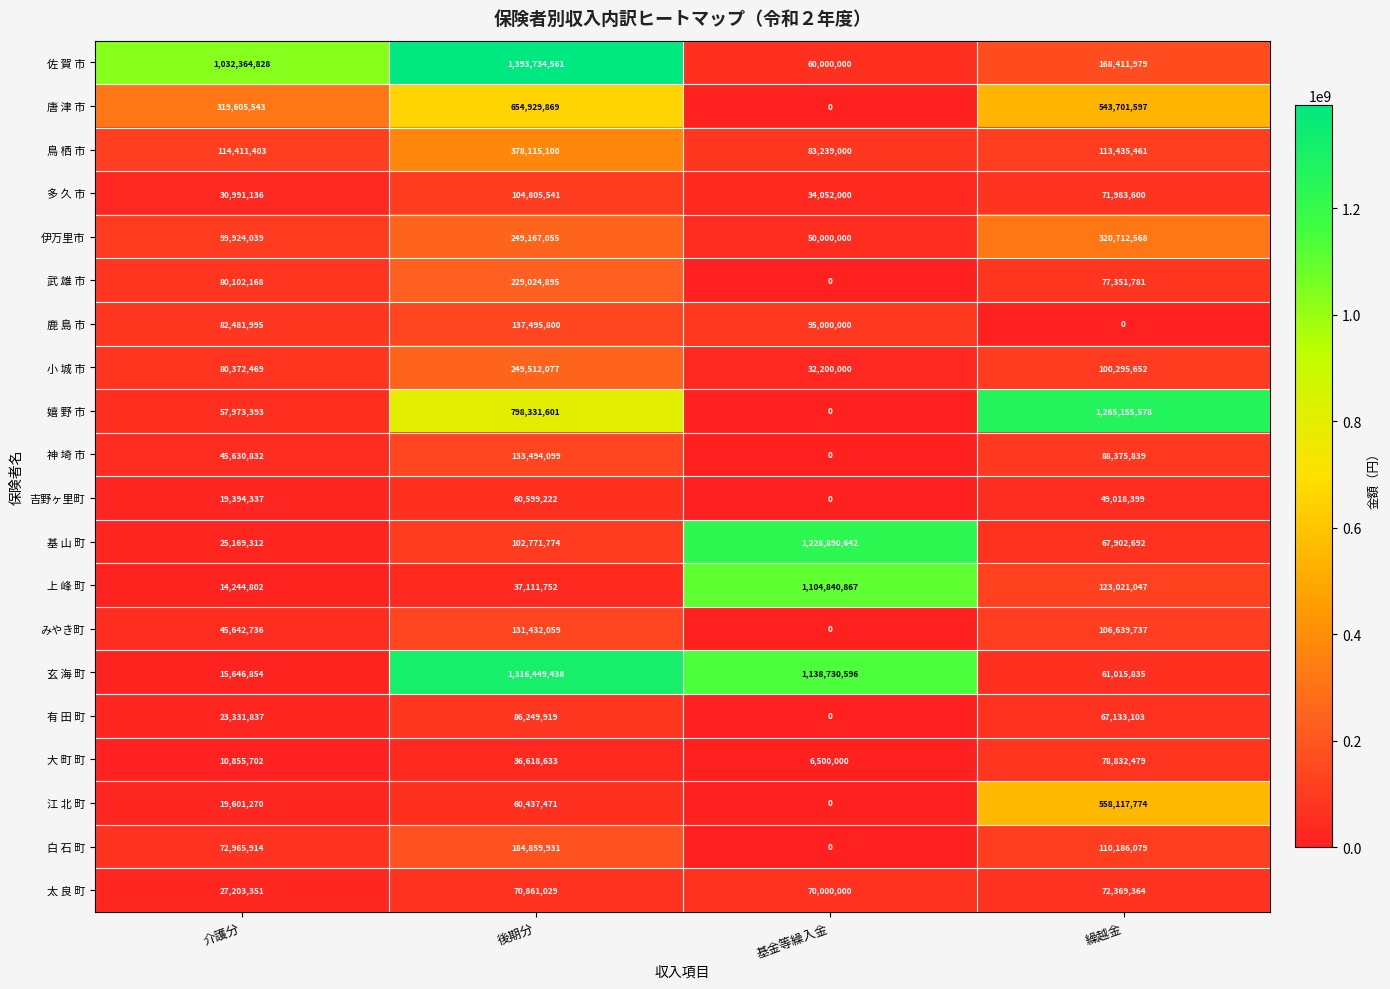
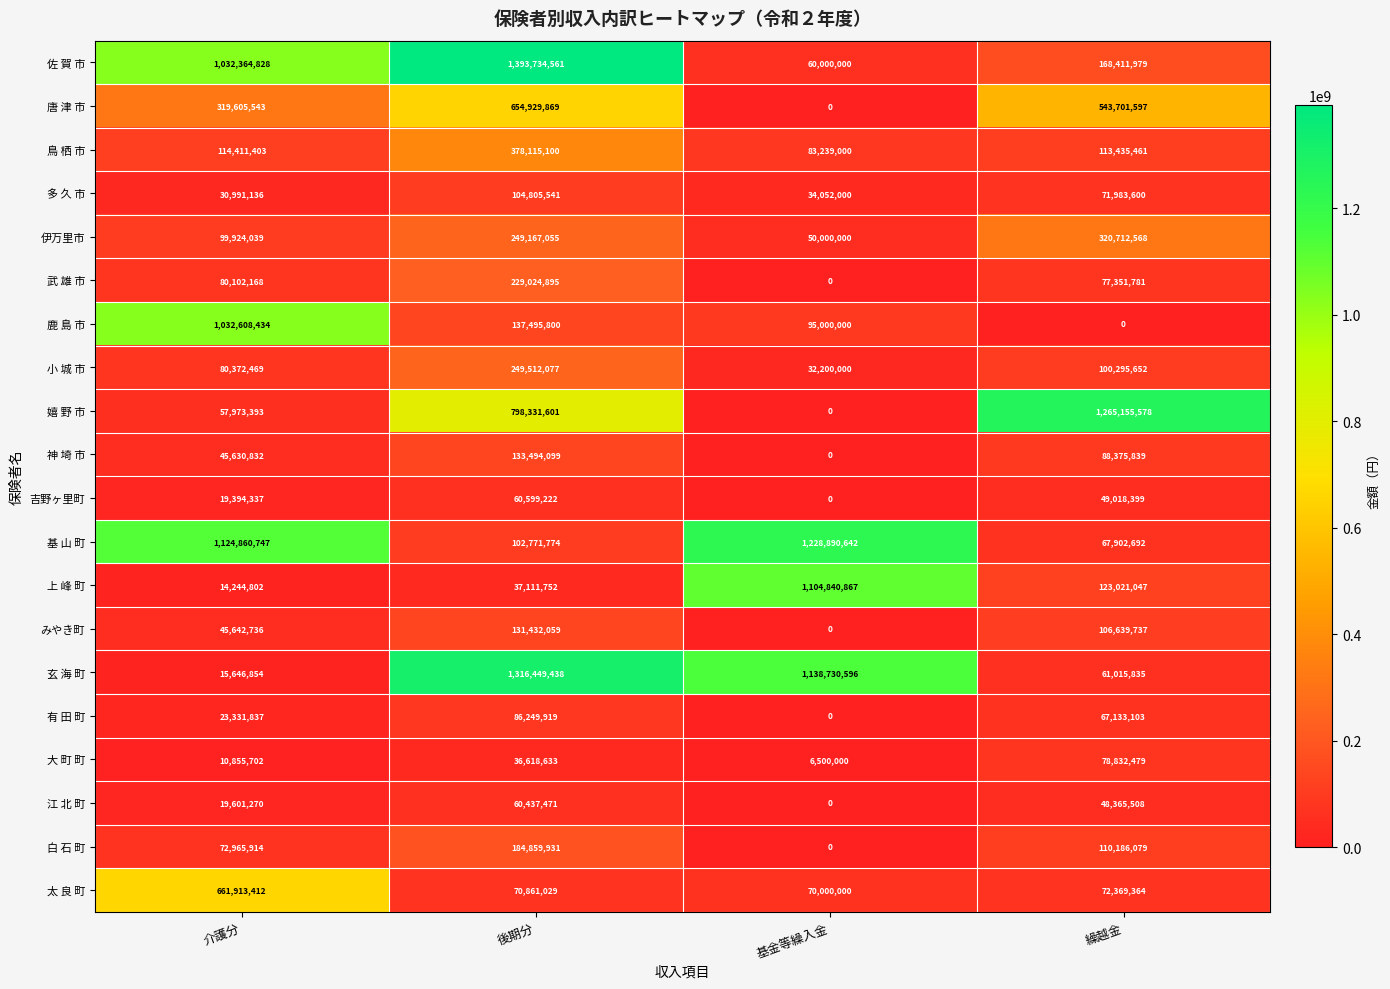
鹿 島 市, 介護分: 82,481,995 -> 1,032,608,434
基 山 町, 介護分: 25,169,312 -> 1,124,860,747
江 北 町, 繰越金: 558,117,774 -> 48,365,508
太 良 町, 介護分: 27,203,351 -> 661,913,412
